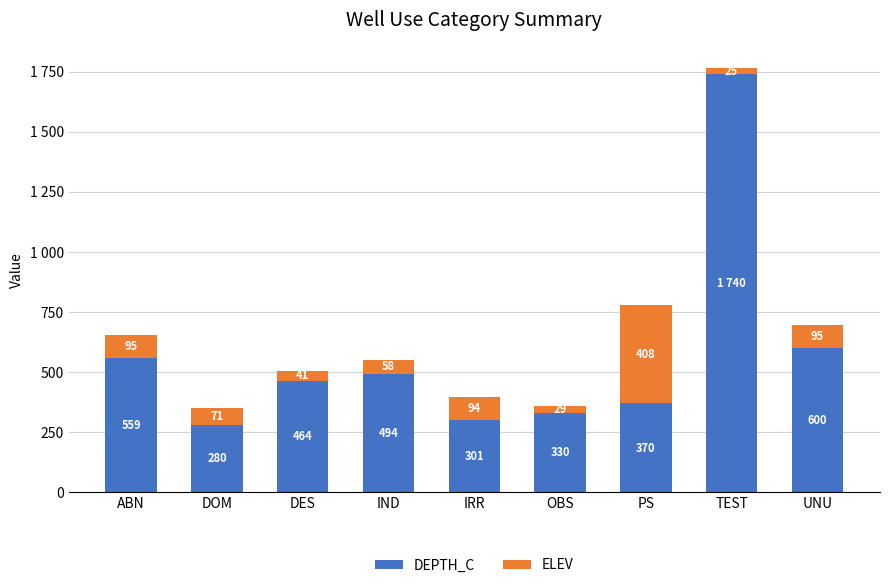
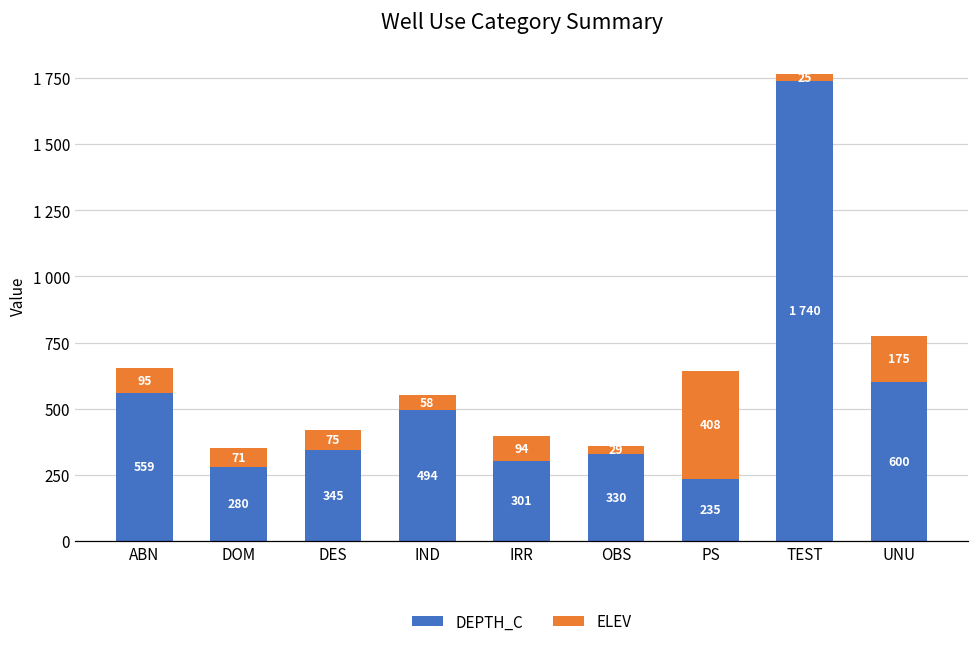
DEPTH_C, DES: 464 -> 345
ELEV, DES: 41 -> 75
DEPTH_C, PS: 370 -> 235
ELEV, UNU: 95 -> 175
